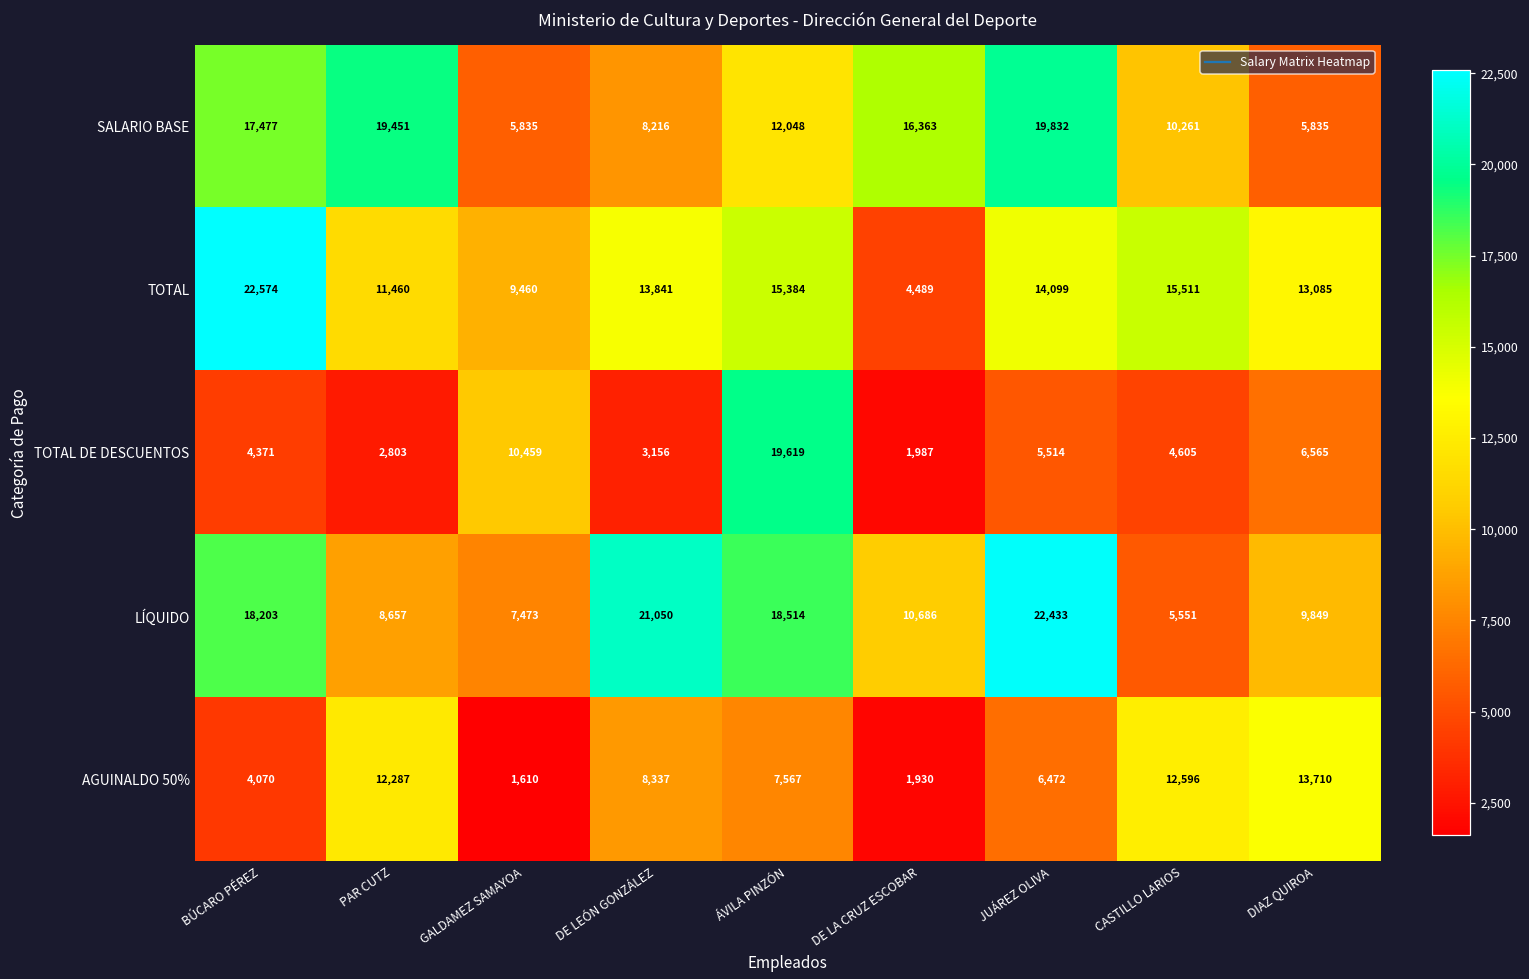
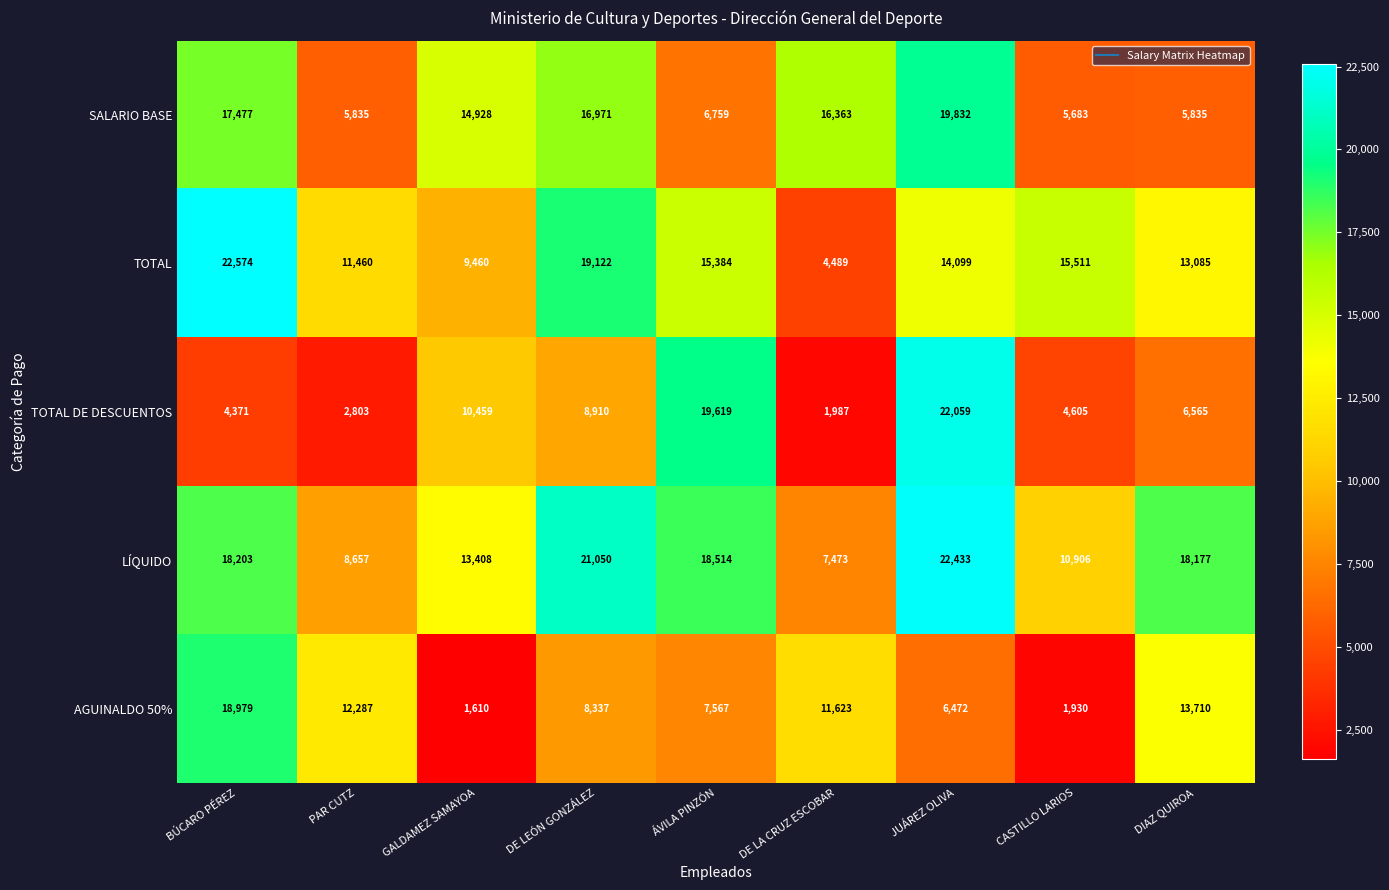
SALARIO BASE, PAR CUTZ: 19,451 -> 5,835
SALARIO BASE, GALDAMEZ SAMAYOA: 5,835 -> 14,928
SALARIO BASE, DE LEÓN GONZÁLEZ: 8,216 -> 16,971
SALARIO BASE, ÁVILA PINZÓN: 12,048 -> 6,759
SALARIO BASE, CASTILLO LARIOS: 10,261 -> 5,683
TOTAL, DE LEÓN GONZÁLEZ: 13,841 -> 19,122
TOTAL DE DESCUENTOS, DE LEÓN GONZÁLEZ: 3,156 -> 8,910
TOTAL DE DESCUENTOS, JUÁREZ OLIVA: 5,514 -> 22,059
LÍQUIDO, GALDAMEZ SAMAYOA: 7,473 -> 13,408
LÍQUIDO, DE LA CRUZ ESCOBAR: 10,686 -> 7,473
LÍQUIDO, CASTILLO LARIOS: 5,551 -> 10,906
LÍQUIDO, DIAZ QUIROA: 9,849 -> 18,177
AGUINALDO 50%, BÚCARO PÉREZ: 4,070 -> 18,979
AGUINALDO 50%, DE LA CRUZ ESCOBAR: 1,930 -> 11,623
AGUINALDO 50%, CASTILLO LARIOS: 12,596 -> 1,930
